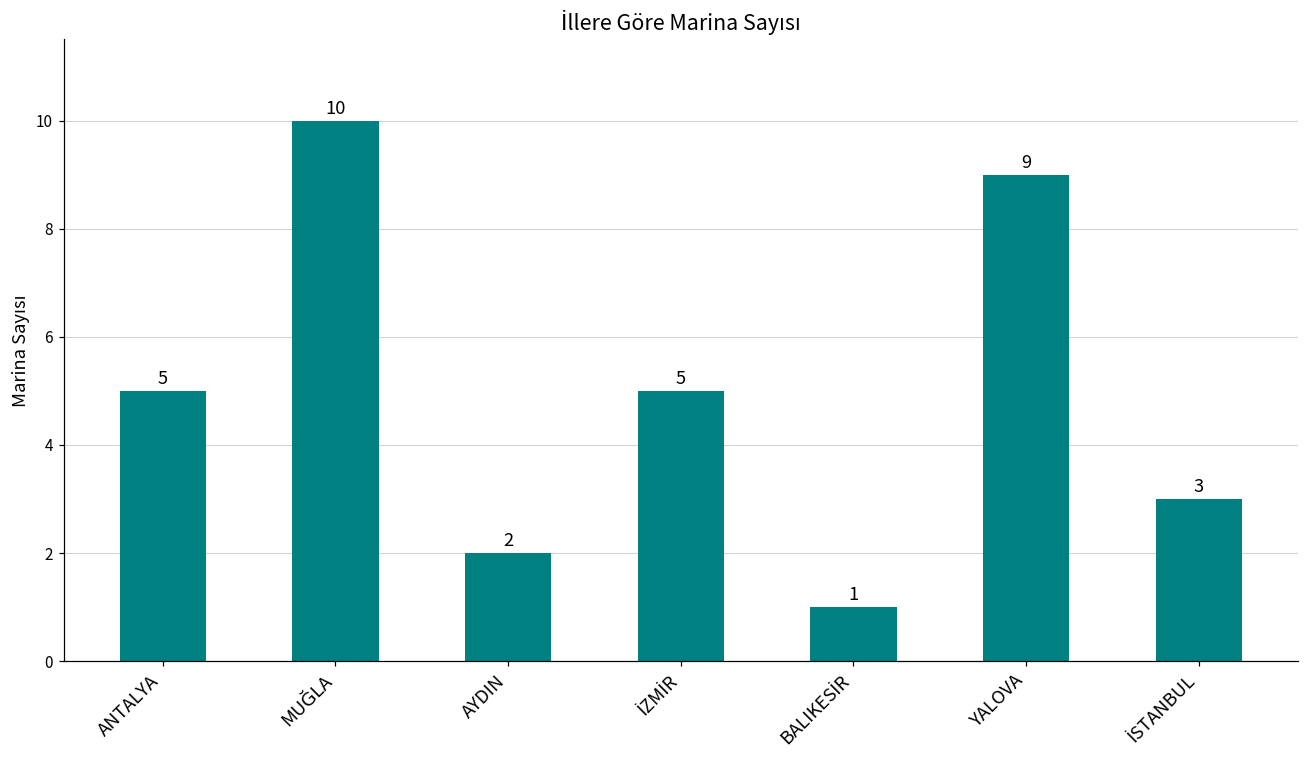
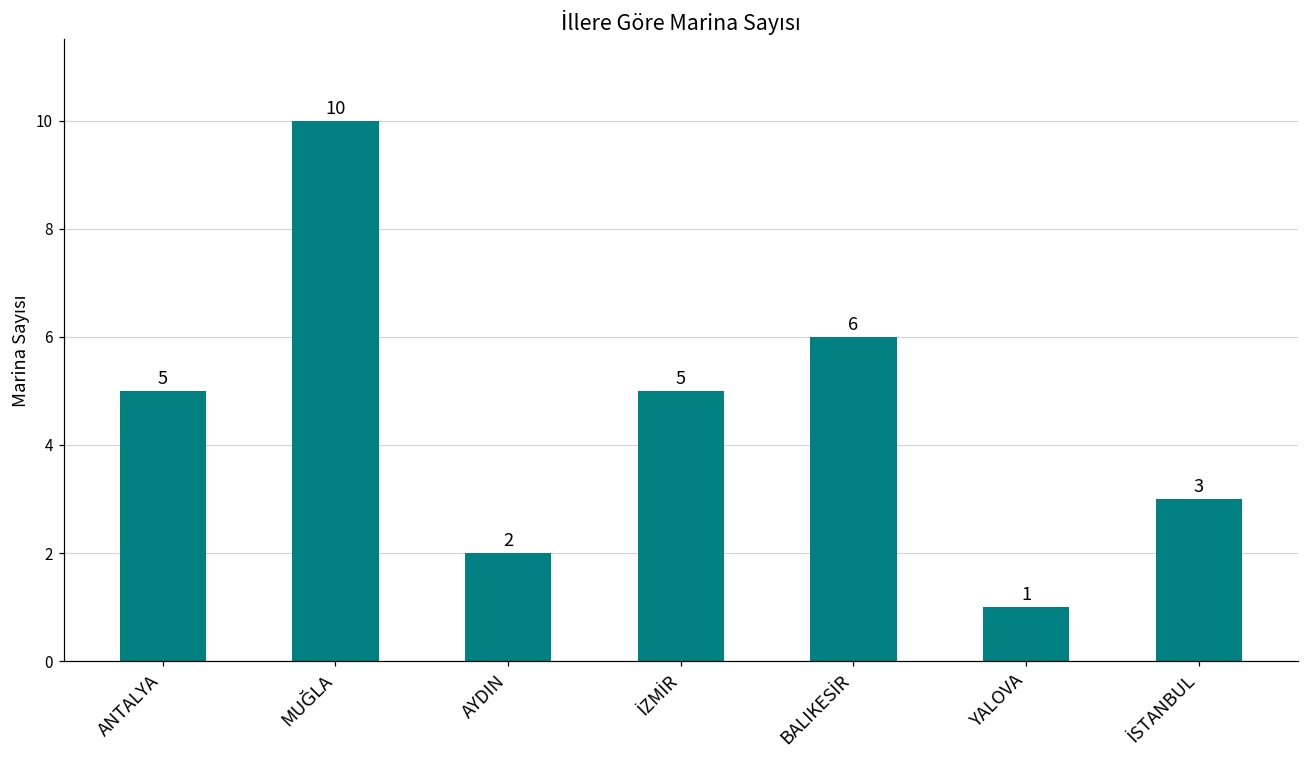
BALIKESİR: 1 -> 6
YALOVA: 9 -> 1
